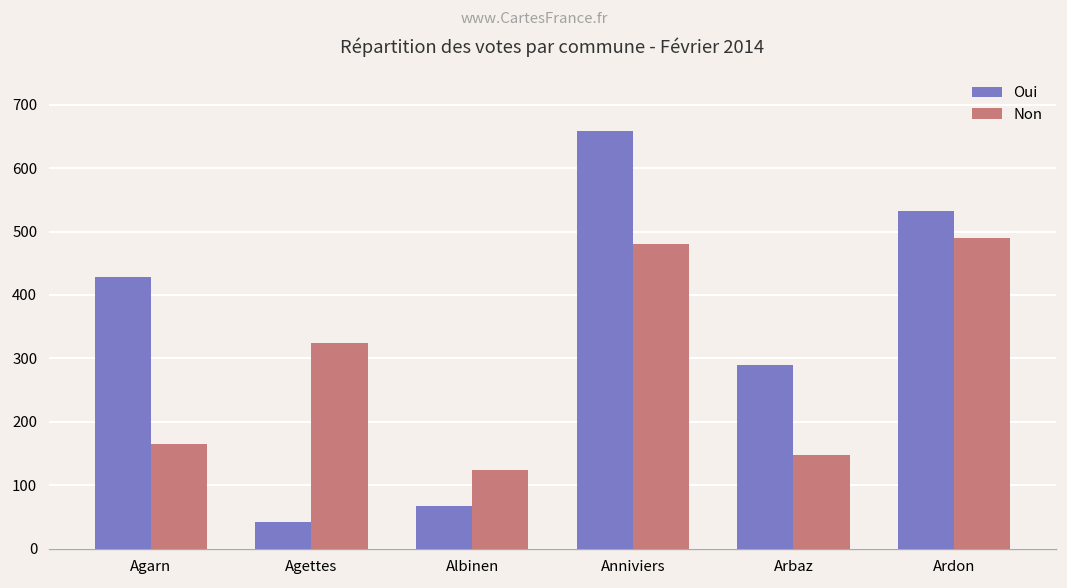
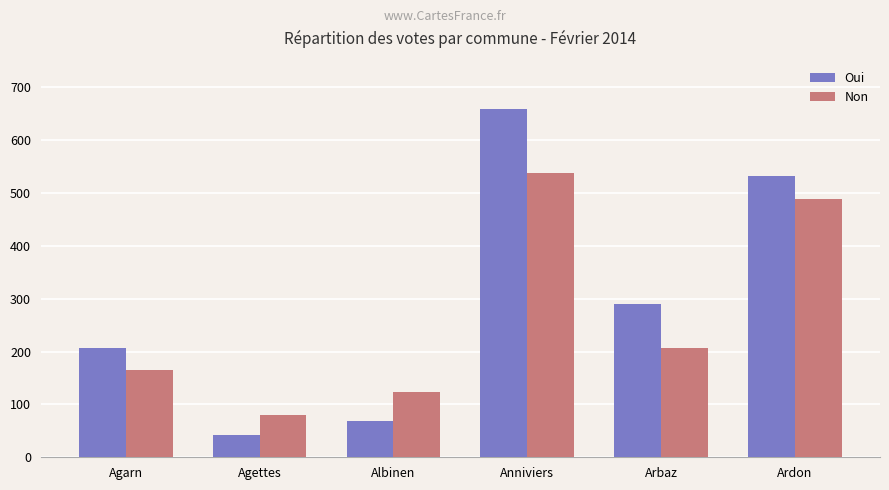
Oui, Agarn: 430 -> 210
Non, Agettes: 320 -> 80
Non, Anniviers: 480 -> 540
Non, Arbaz: 150 -> 210
